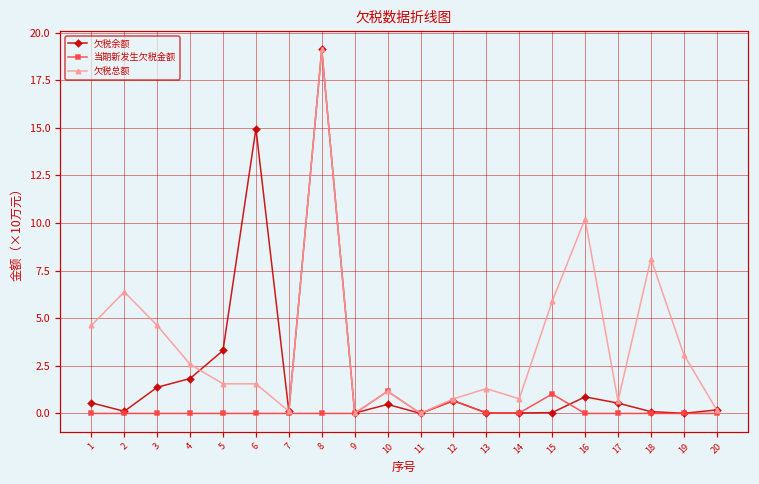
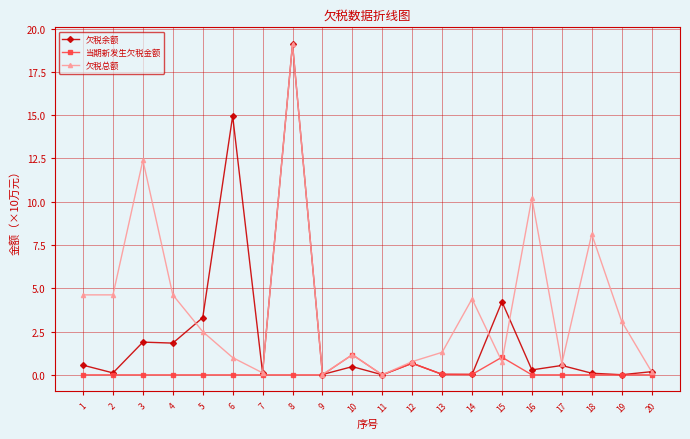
欠税总额, 2: 6.4 -> 4.6
欠税余额, 3: 1.4 -> 1.9
欠税总额, 3: 4.6 -> 12.4
欠税总额, 4: 2.6 -> 4.6
欠税总额, 5: 1.6 -> 2.5
欠税总额, 6: 1.6 -> 1.0
欠税总额, 14: 0.8 -> 4.4
欠税余额, 15: 0.0 -> 4.2
欠税总额, 15: 5.9 -> 0.8
欠税余额, 16: 0.9 -> 0.3
